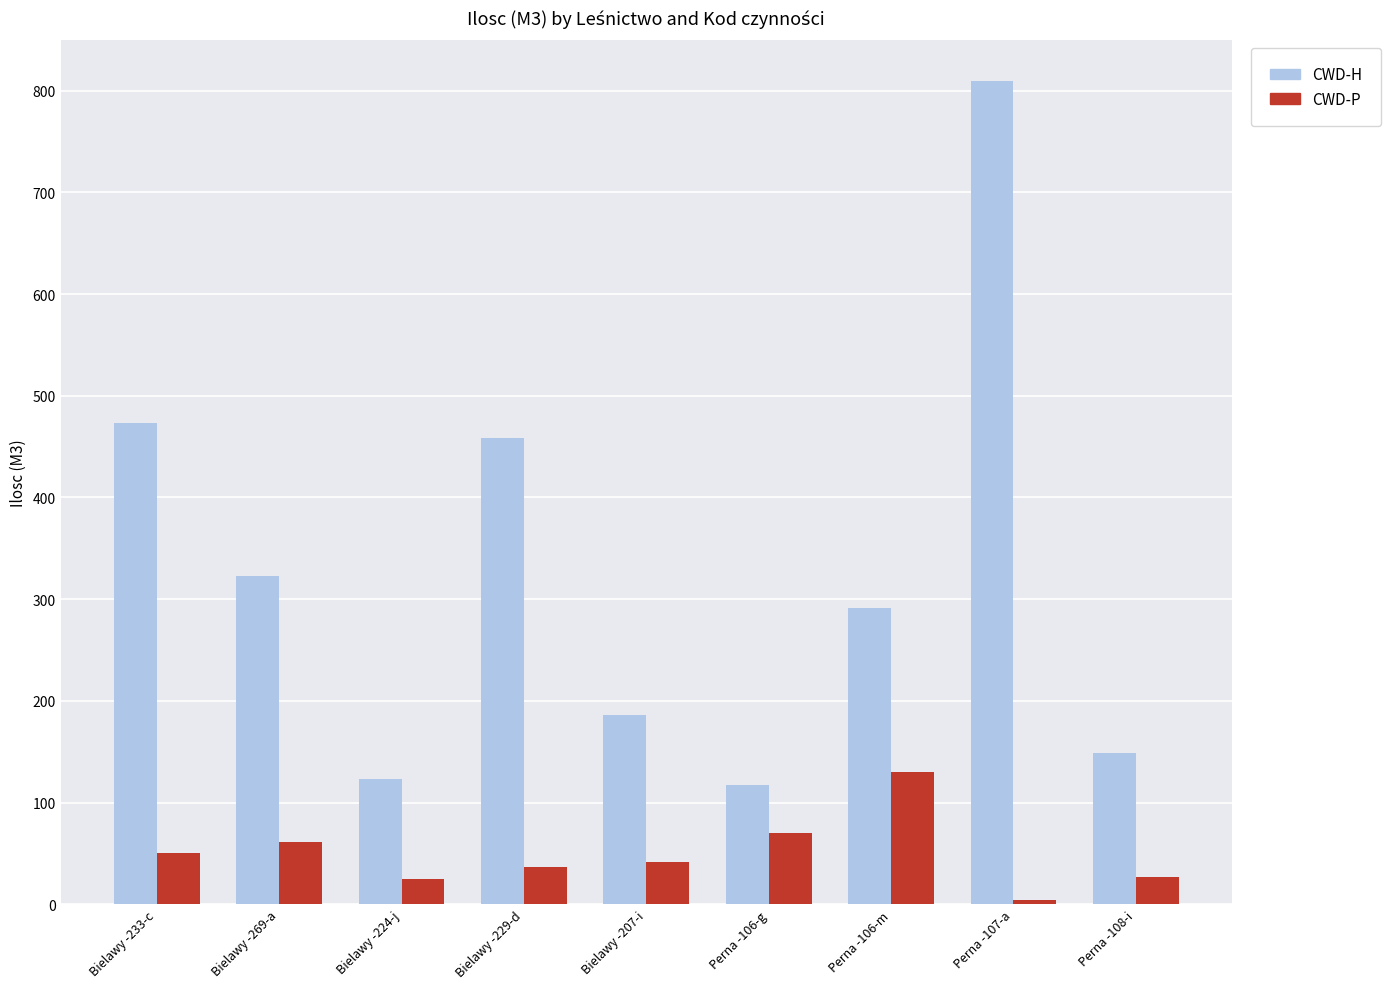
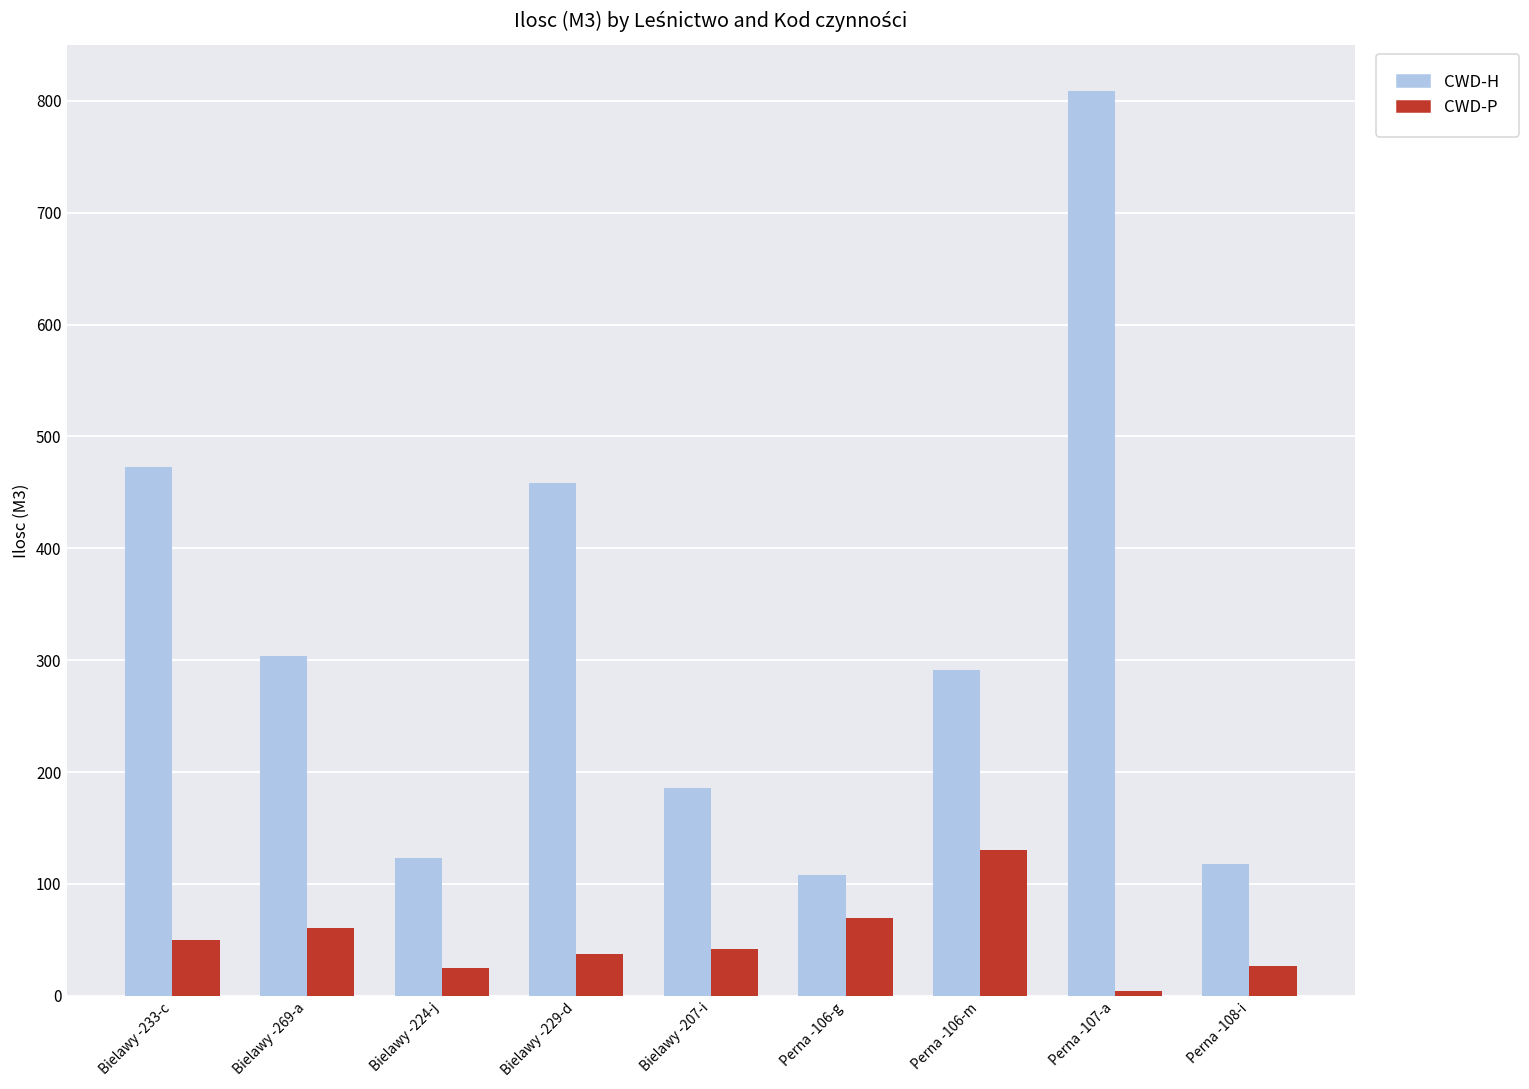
CWD-H, Bielawy -269-a: 323 -> 304
CWD-H, Perna -106-g: 117 -> 108
CWD-H, Perna -108-i: 149 -> 118
